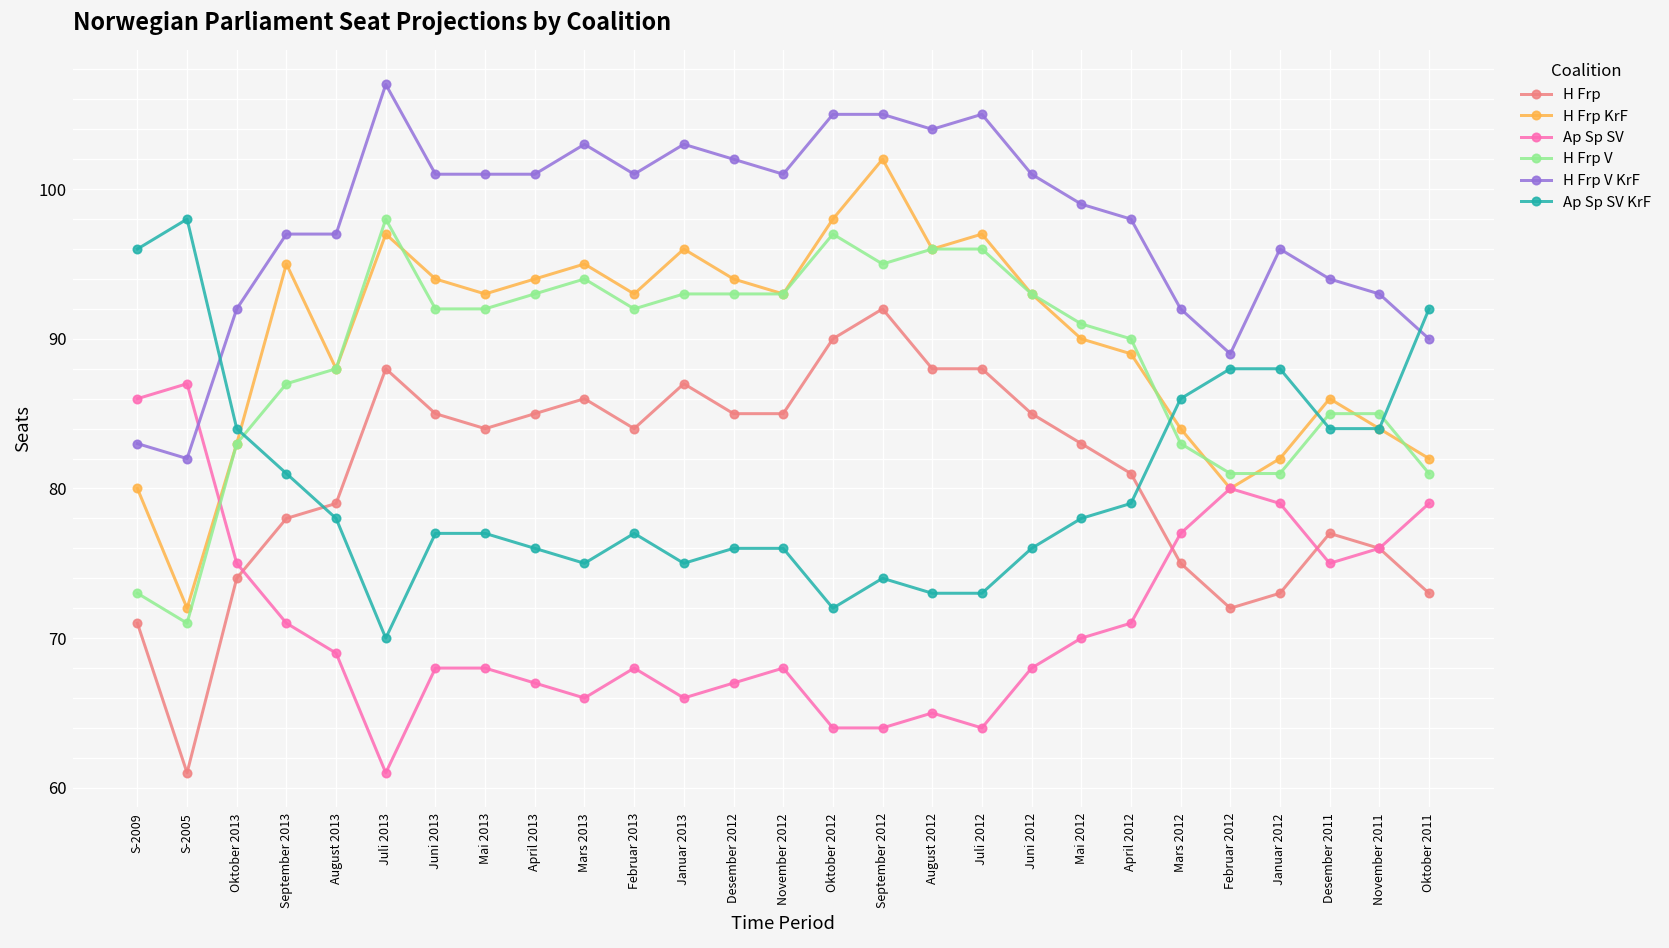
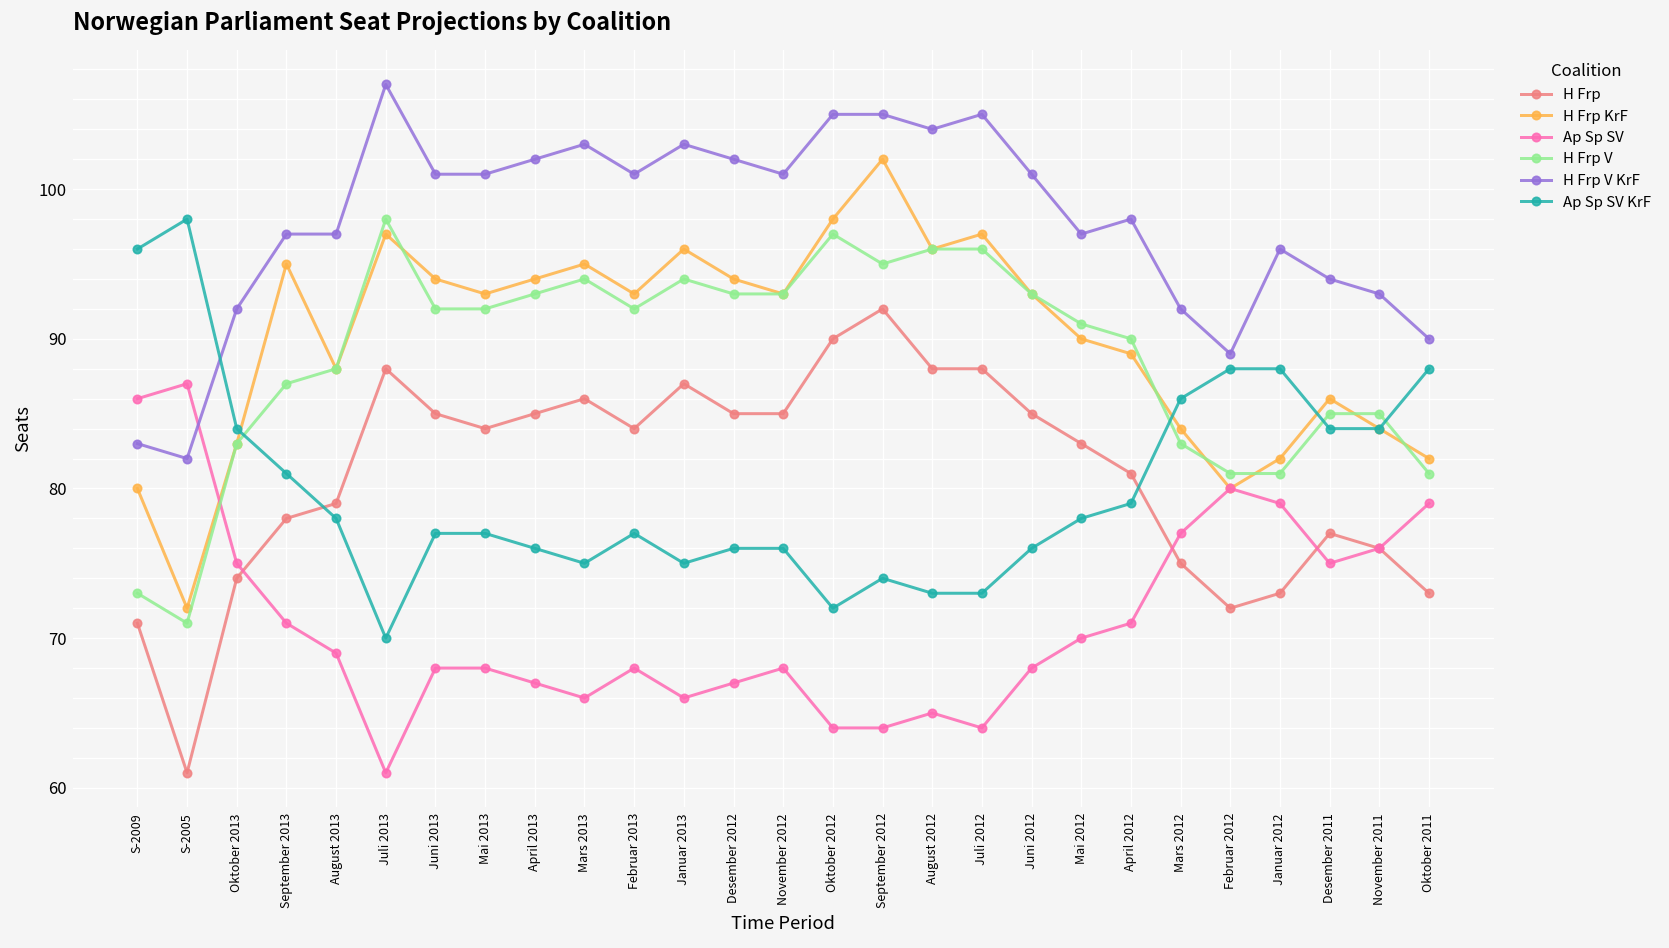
H Frp V KrF, April 2013: 101 -> 102
H Frp V, Januar 2013: 93 -> 94
H Frp V KrF, Mai 2012: 99 -> 97
Ap Sp SV KrF, Oktober 2011: 92 -> 88
